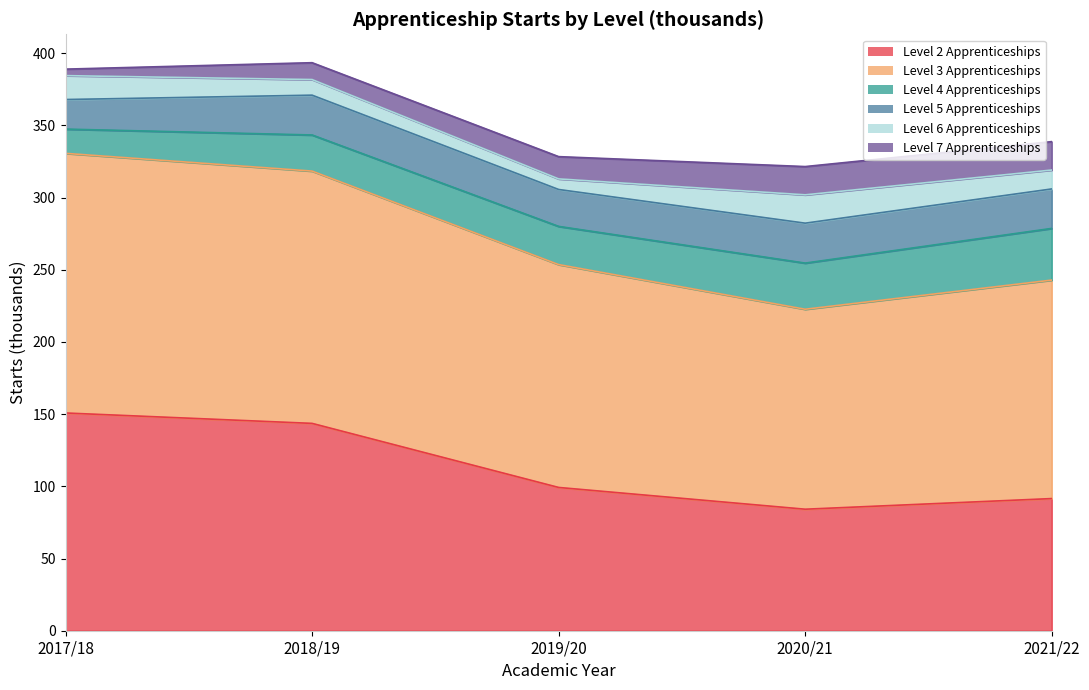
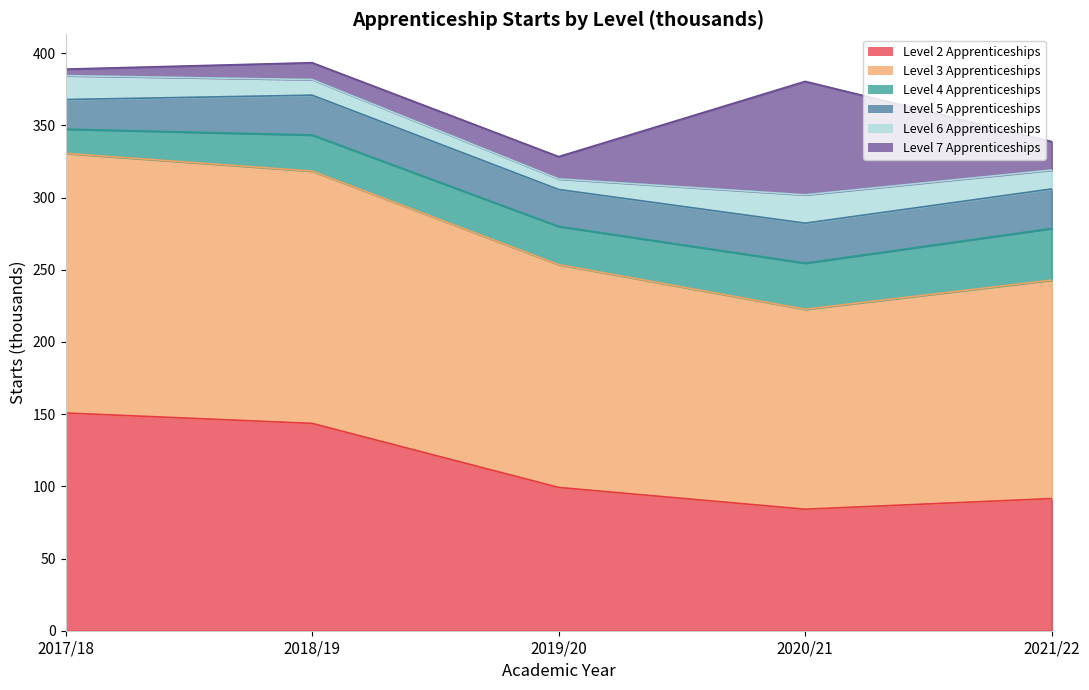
Level 7 Apprenticeships, 2020/21: 20 -> 79
